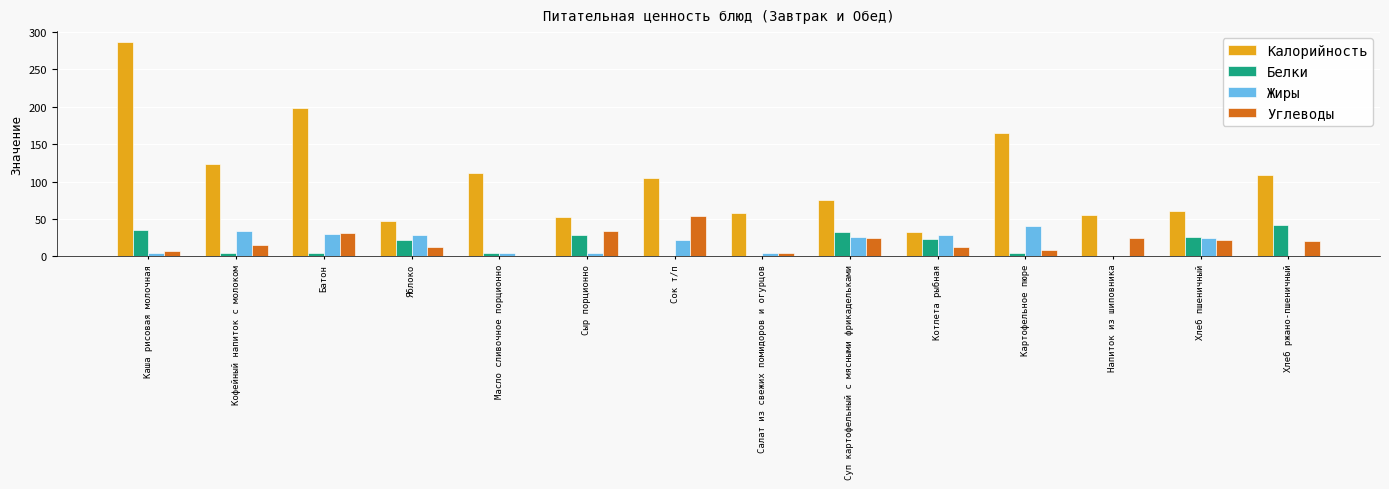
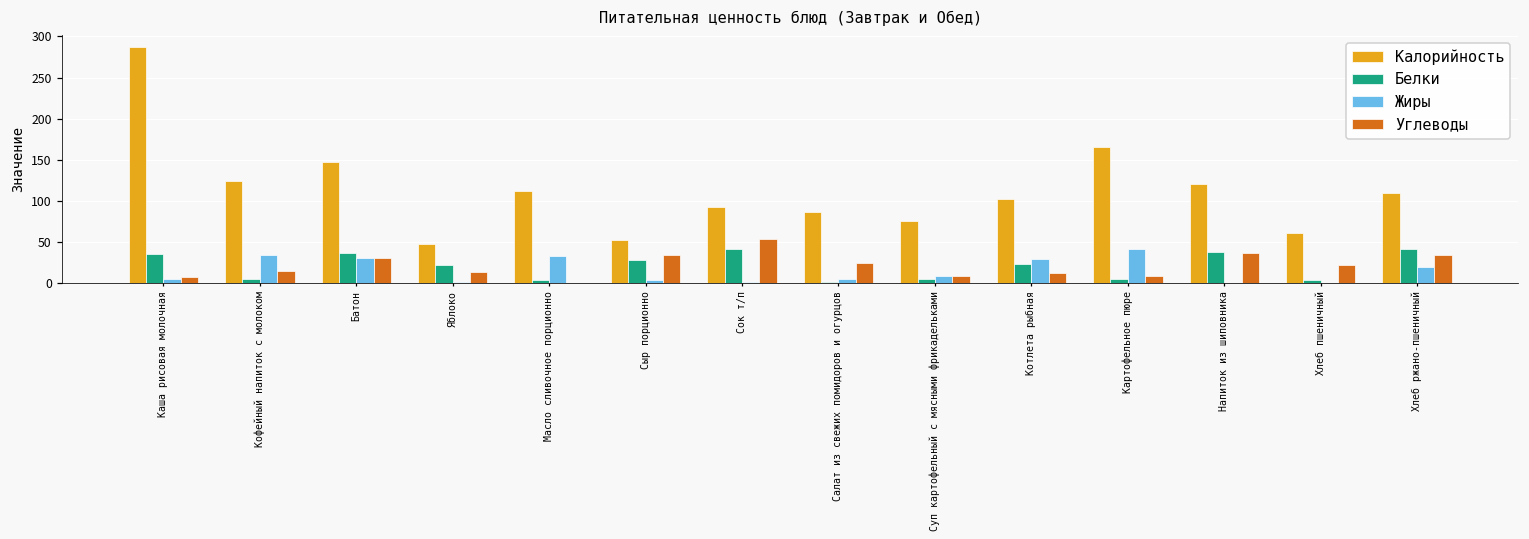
Калорийность, Батон: 200 -> 150
Белки, Батон: 0 -> 40
Жиры, Яблоко: 30 -> 0
Жиры, Масло сливочное порционно: 0 -> 30
Калорийность, Сок т/п: 110 -> 90
Белки, Сок т/п: 0 -> 40
Жиры, Сок т/п: 20 -> 0
Калорийность, Салат из свежих помидоров и огурцов: 60 -> 90
Углеводы, Салат из свежих помидоров и огурцов: 10 -> 30
Белки, Суп картофельный с мясными фрикадельками: 30 -> 10
Жиры, Суп картофельный с мясными фрикадельками: 30 -> 10
Углеводы, Суп картофельный с мясными фрикадельками: 30 -> 10
Калорийность, Котлета рыбная: 30 -> 100
Калорийность, Напиток из шиповника: 60 -> 120
Белки, Напиток из шиповника: 0 -> 40
Углеводы, Напиток из шиповника: 30 -> 40
Белки, Хлеб пшеничный: 30 -> 0
Жиры, Хлеб пшеничный: 20 -> 0
Жиры, Хлеб ржано-пшеничный: 0 -> 20
Углеводы, Хлеб ржано-пшеничный: 20 -> 30
